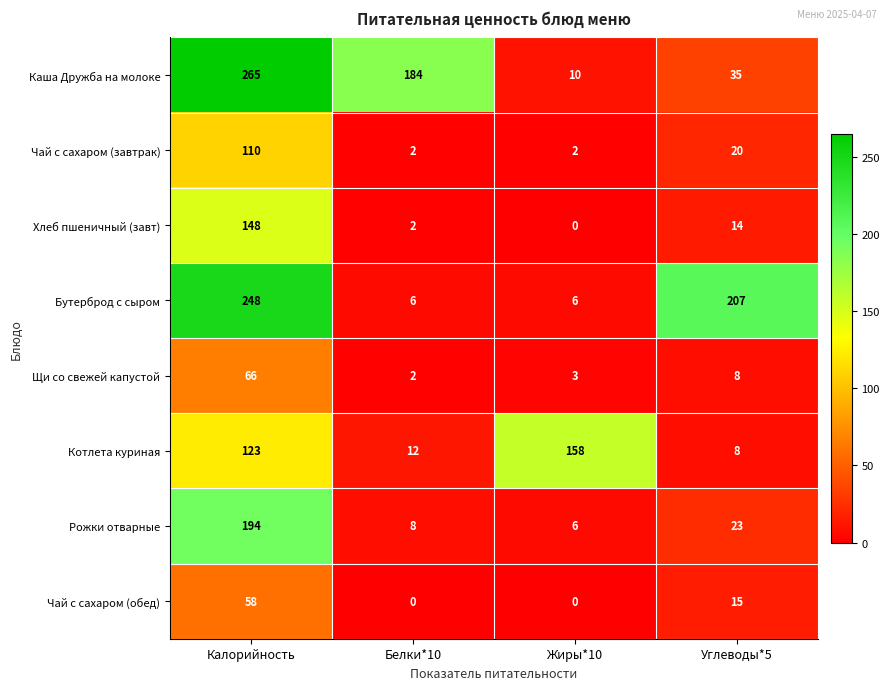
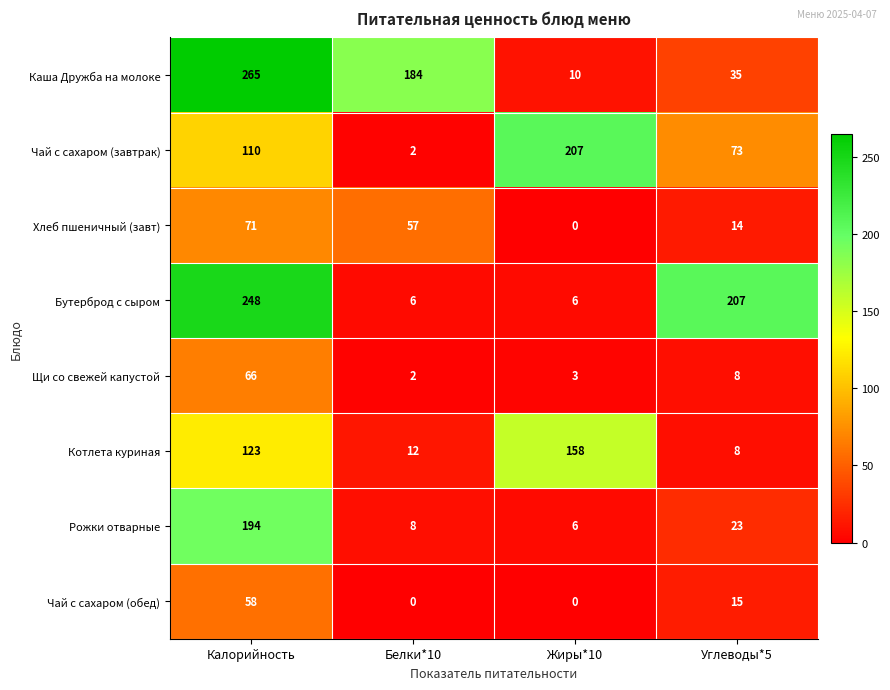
Чай с сахаром (завтрак), Жиры*10: 2 -> 207
Чай с сахаром (завтрак), Углеводы*5: 20 -> 73
Хлеб пшеничный (завт), Калорийность: 148 -> 71
Хлеб пшеничный (завт), Белки*10: 2 -> 57
